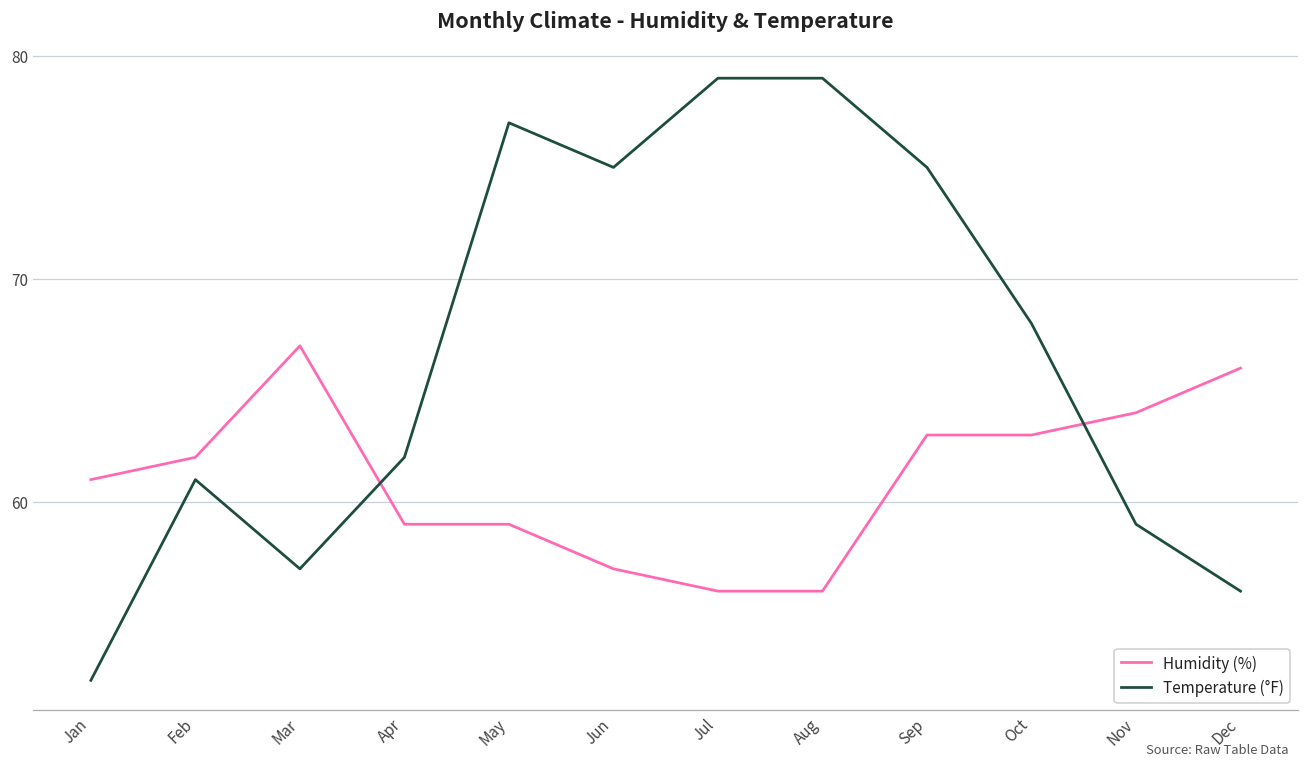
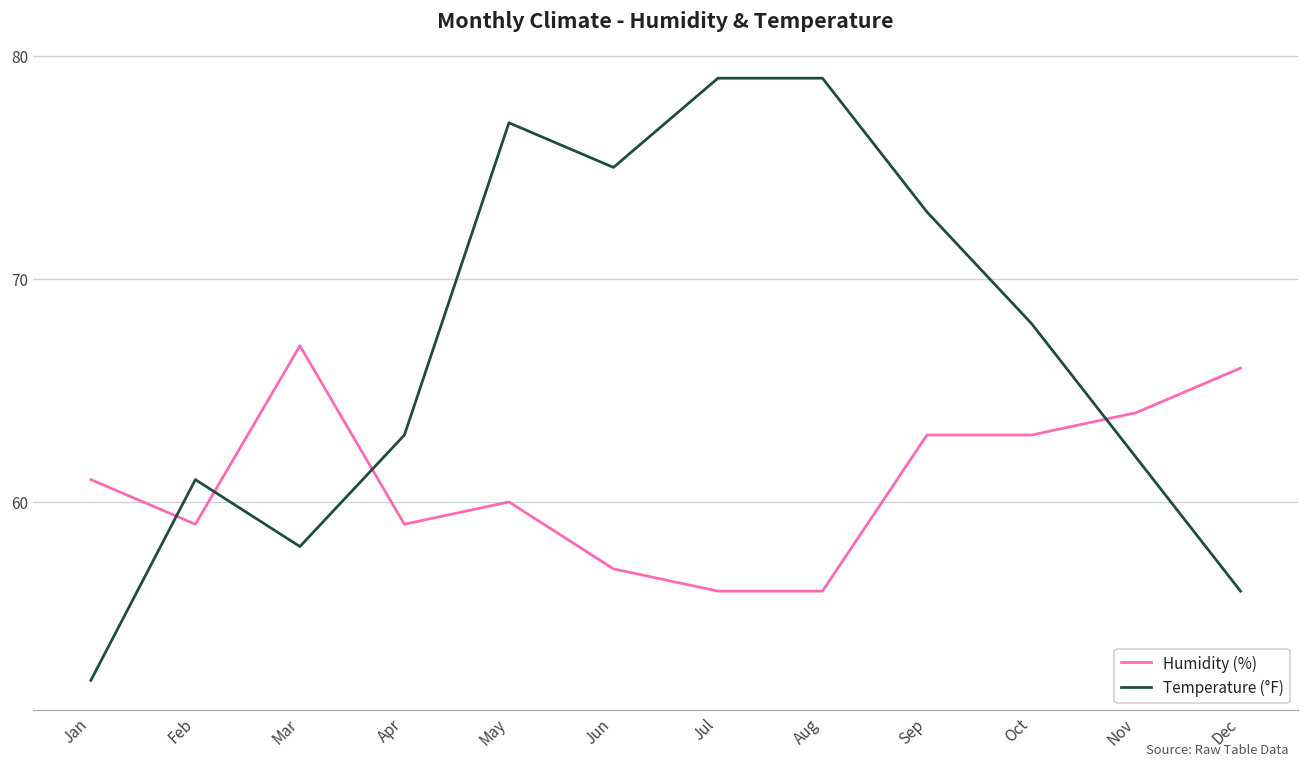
Humidity (%), Feb: 62 -> 59
Temperature (°F), Mar: 57 -> 58
Temperature (°F), Apr: 62 -> 63
Humidity (%), May: 59 -> 60
Temperature (°F), Sep: 75 -> 73
Temperature (°F), Nov: 59 -> 62
